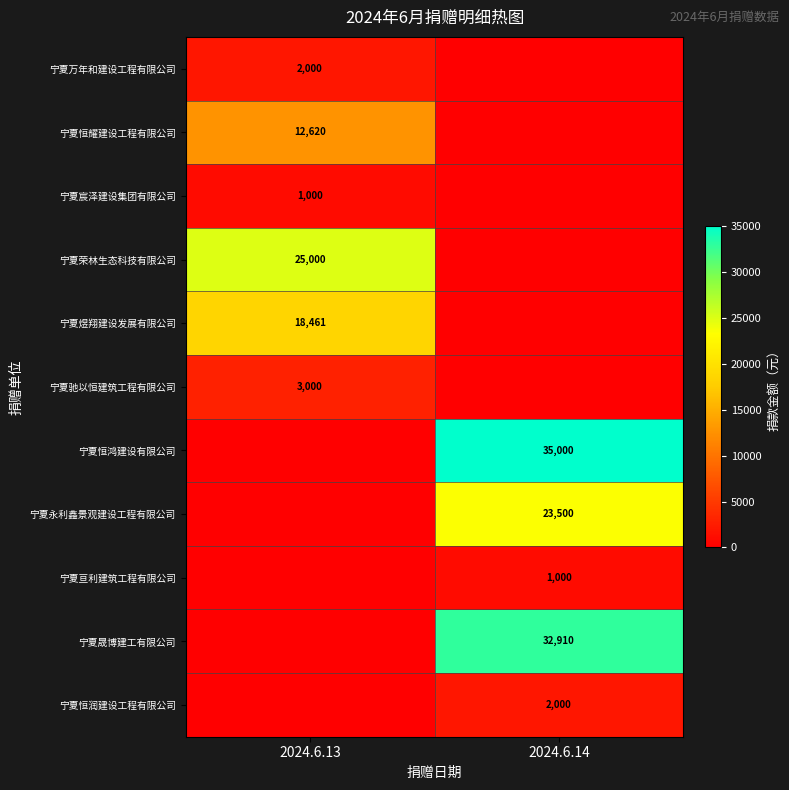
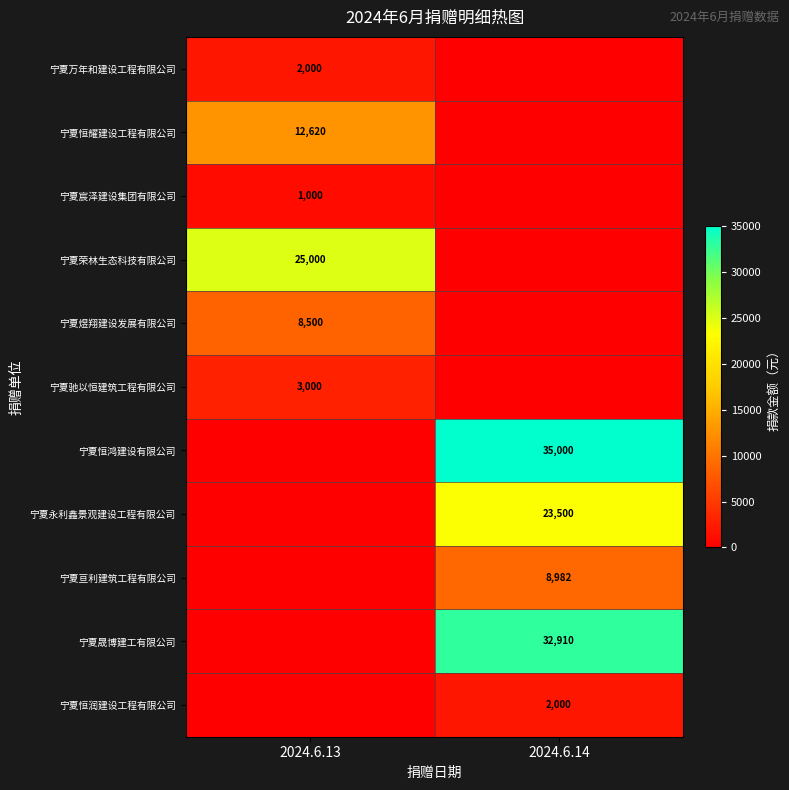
宁夏煜翔建设发展有限公司, 2024.6.13: 18,461 -> 8,500
宁夏亘利建筑工程有限公司, 2024.6.14: 1,000 -> 8,982
